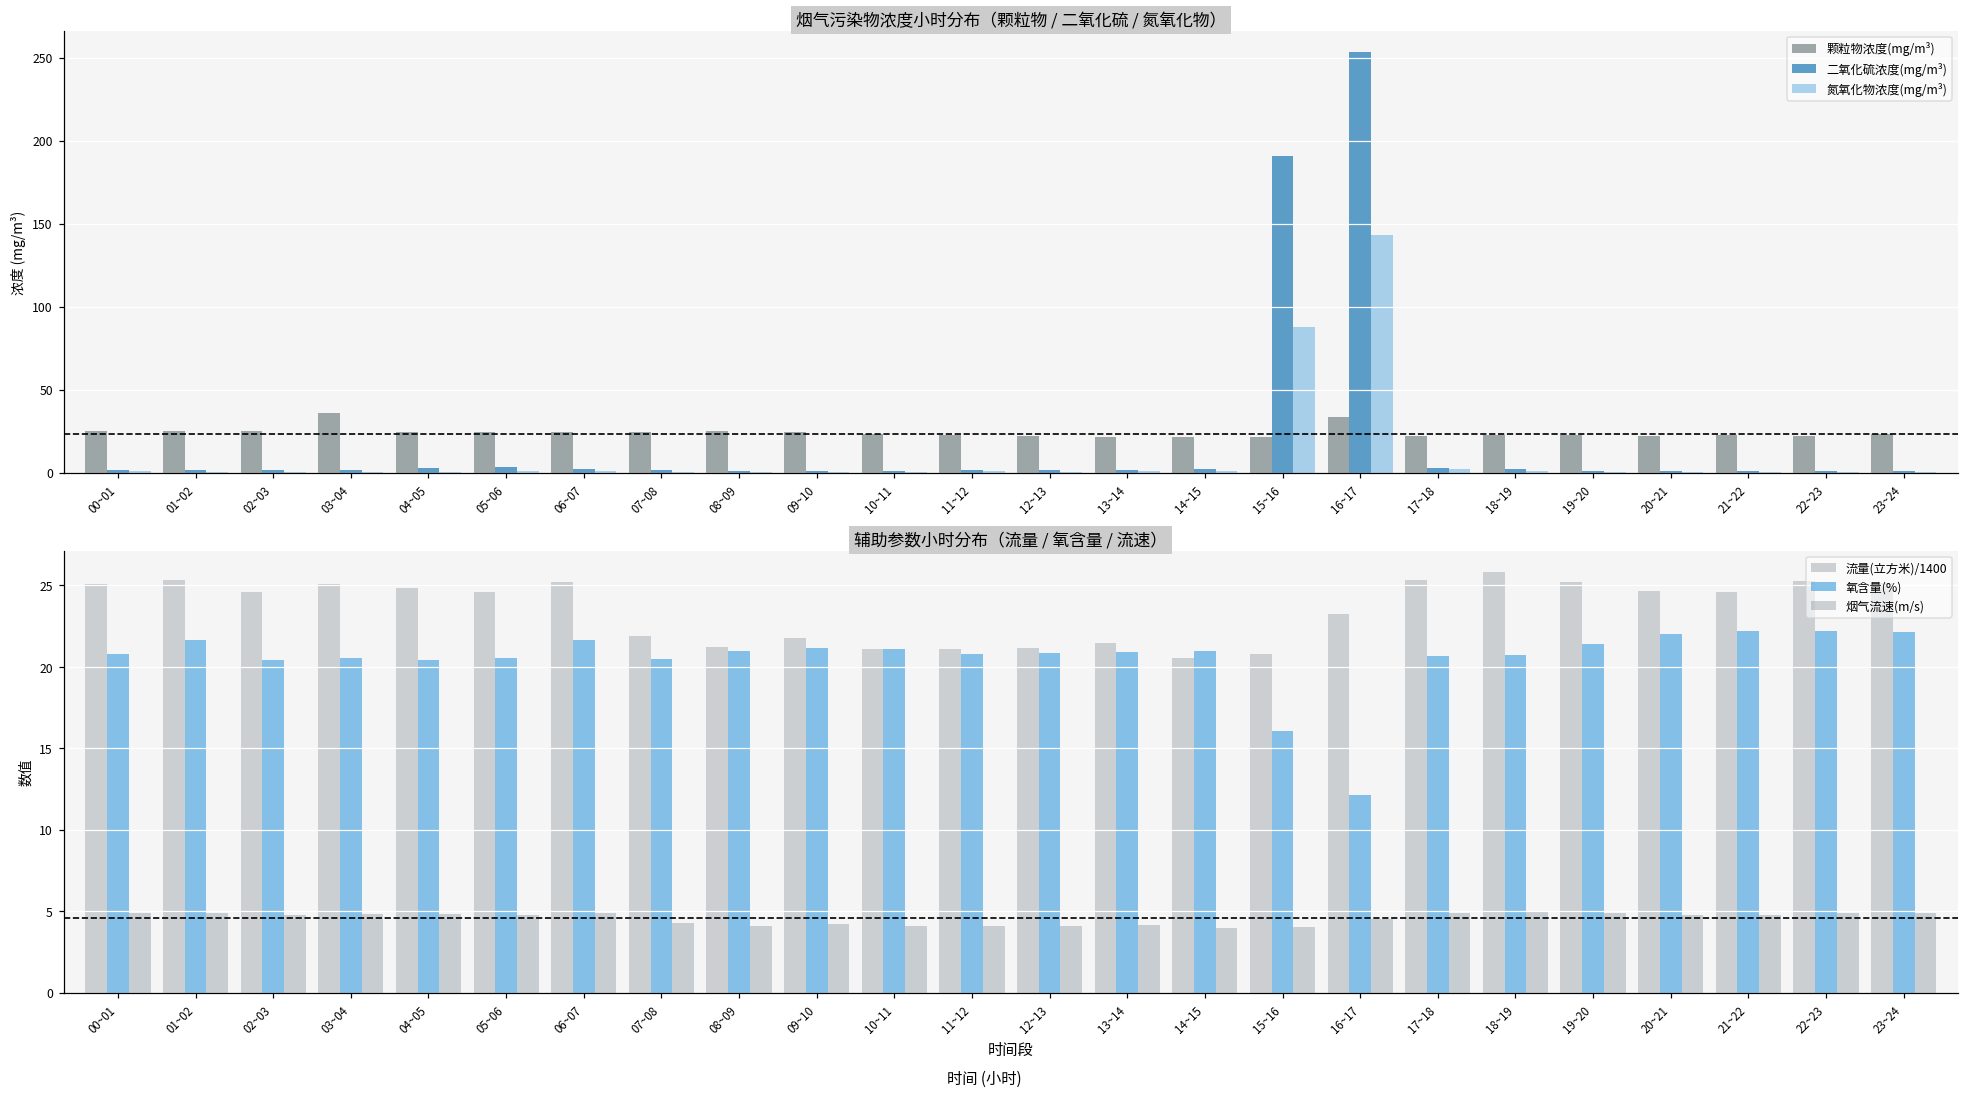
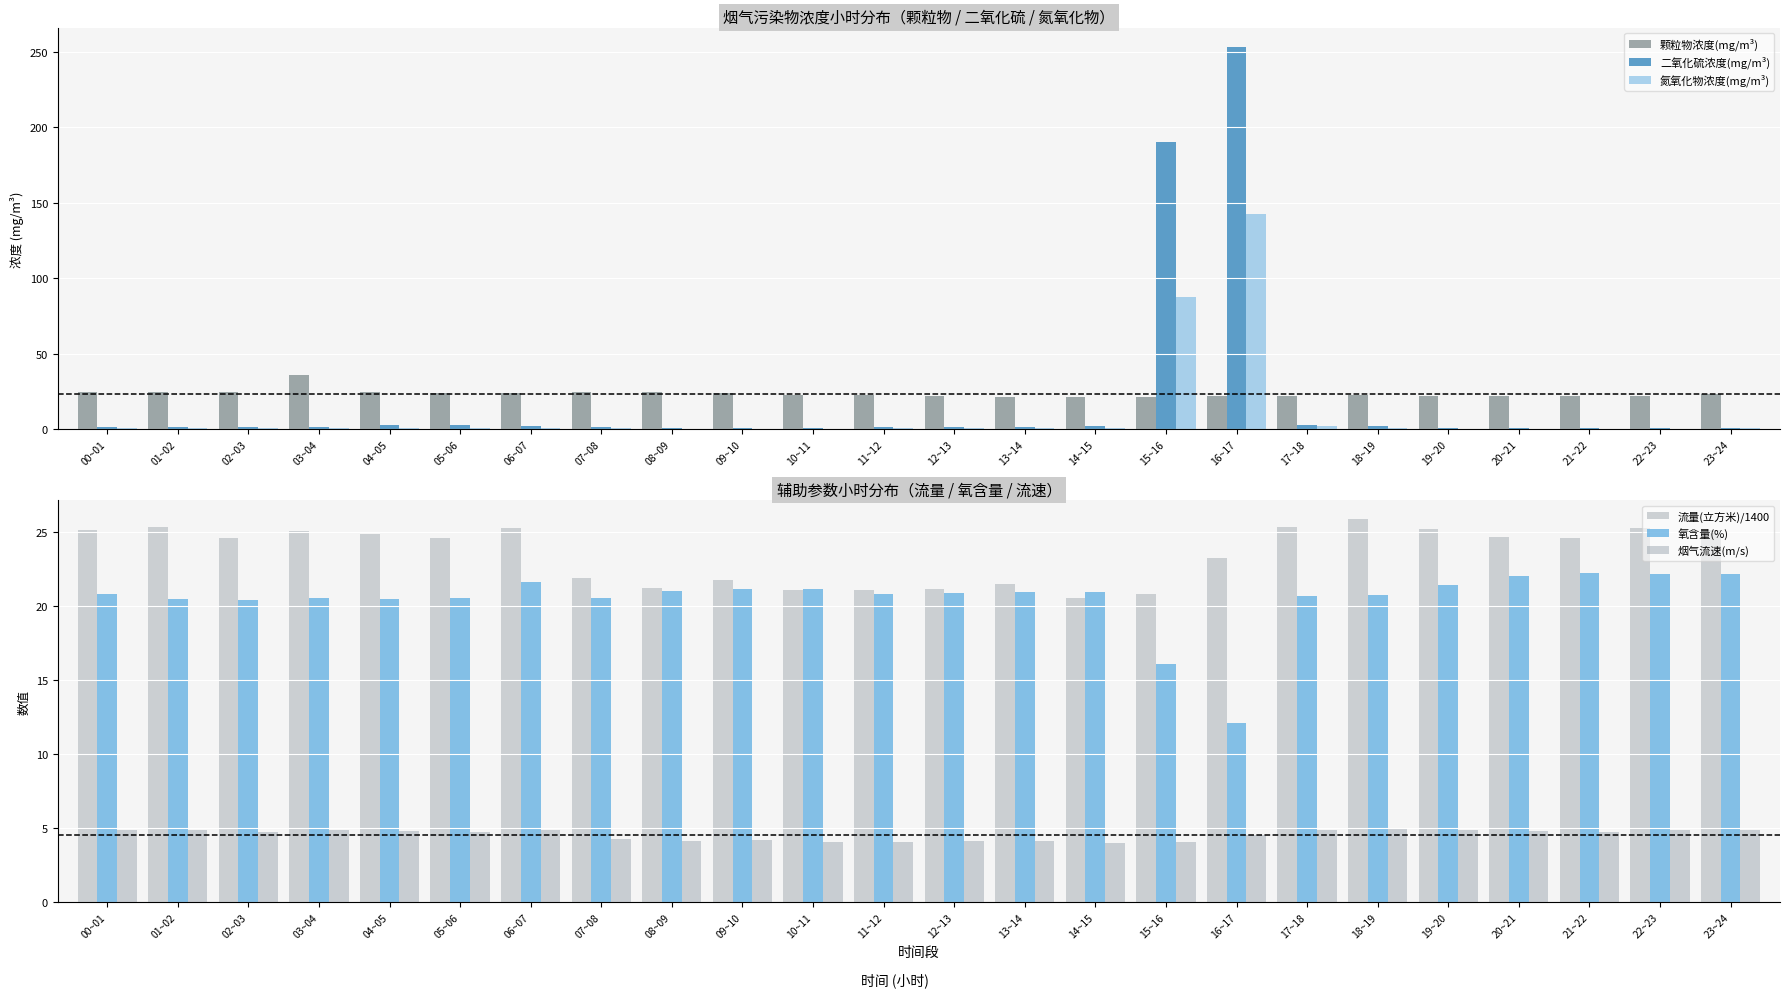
烟气污染物浓度小时分布（颗粒物 / 二氧化硫 / 氮氧化物）, 颗粒物浓度(mg/m³), 16~17: 33 -> 22
辅助参数小时分布（流量 / 氧含量 / 流速）, 氧含量(%), 01~02: 21.6 -> 20.5
